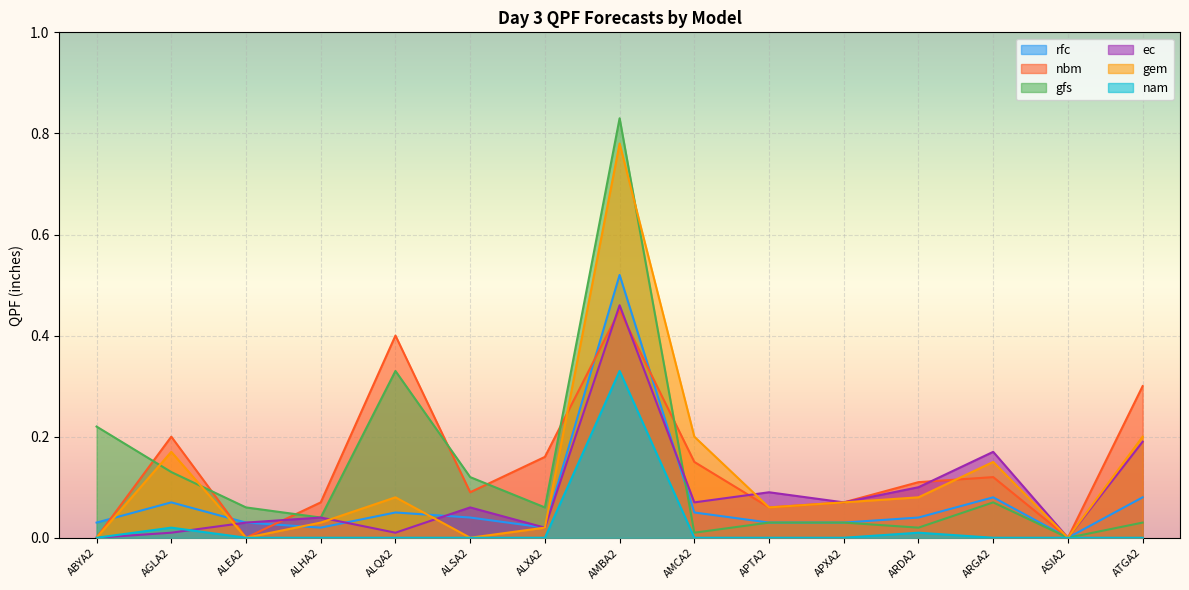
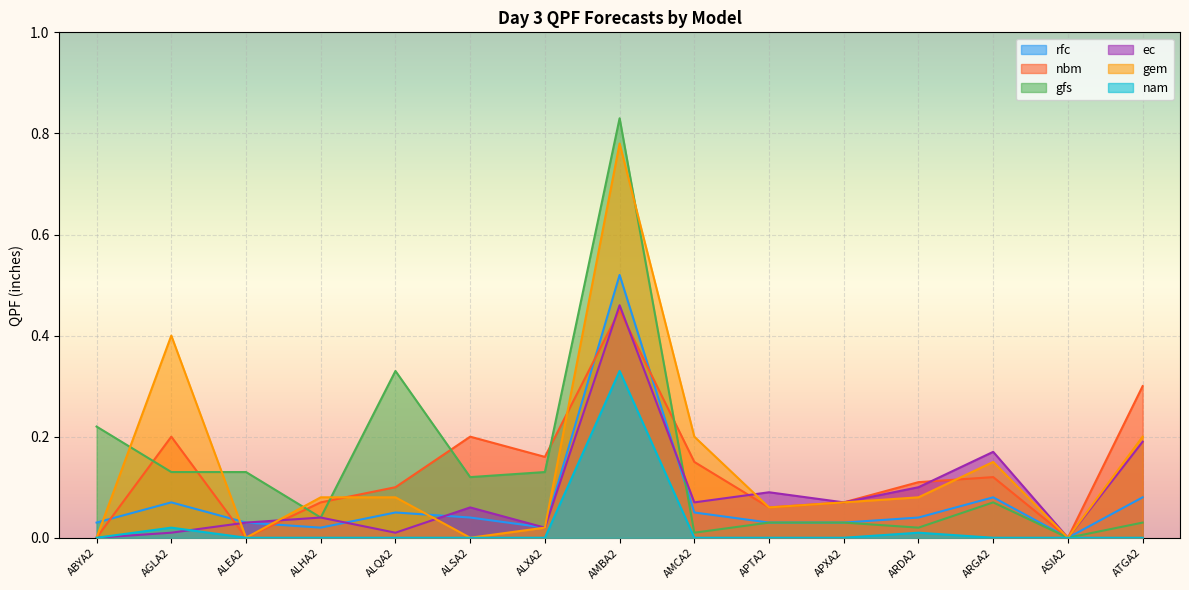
gem, AGLA2: 0.17 -> 0.40
gfs, ALEA2: 0.06 -> 0.13
gem, ALHA2: 0.03 -> 0.08
nbm, ALQA2: 0.4 -> 0.1
nbm, ALSA2: 0.09 -> 0.20
gfs, ALXA2: 0.06 -> 0.13
